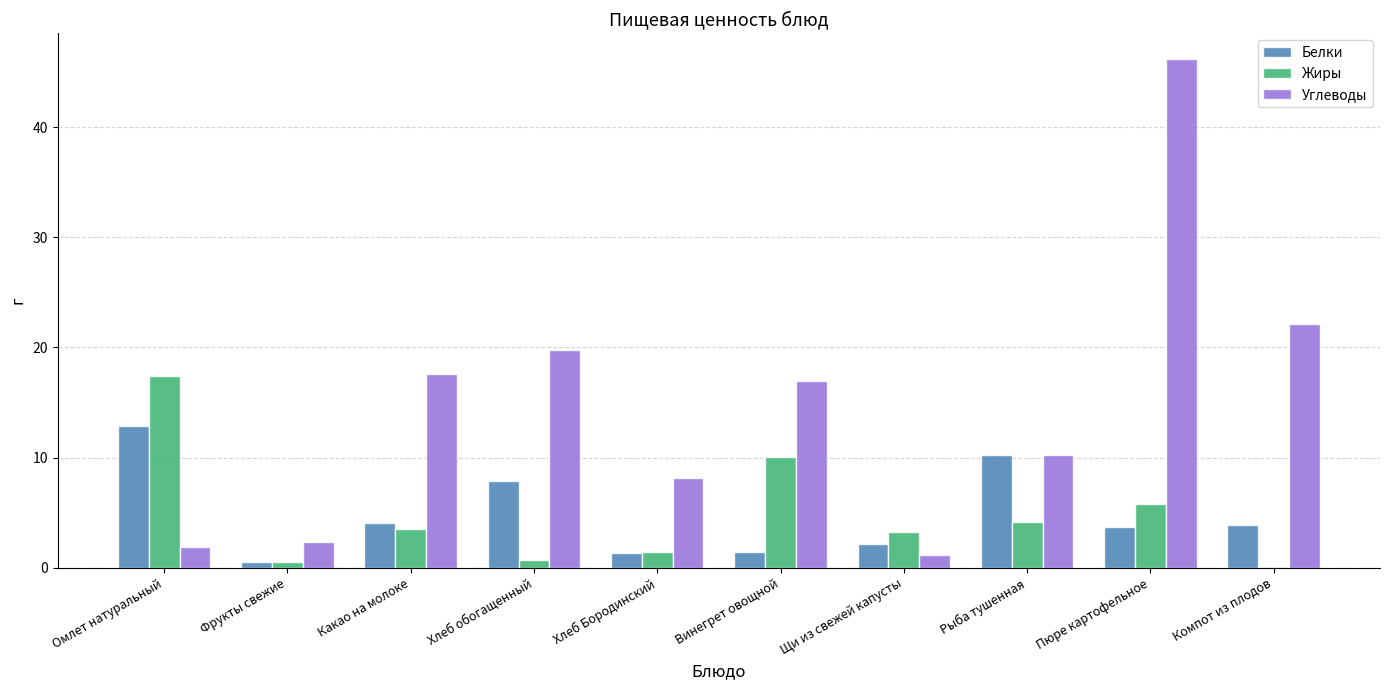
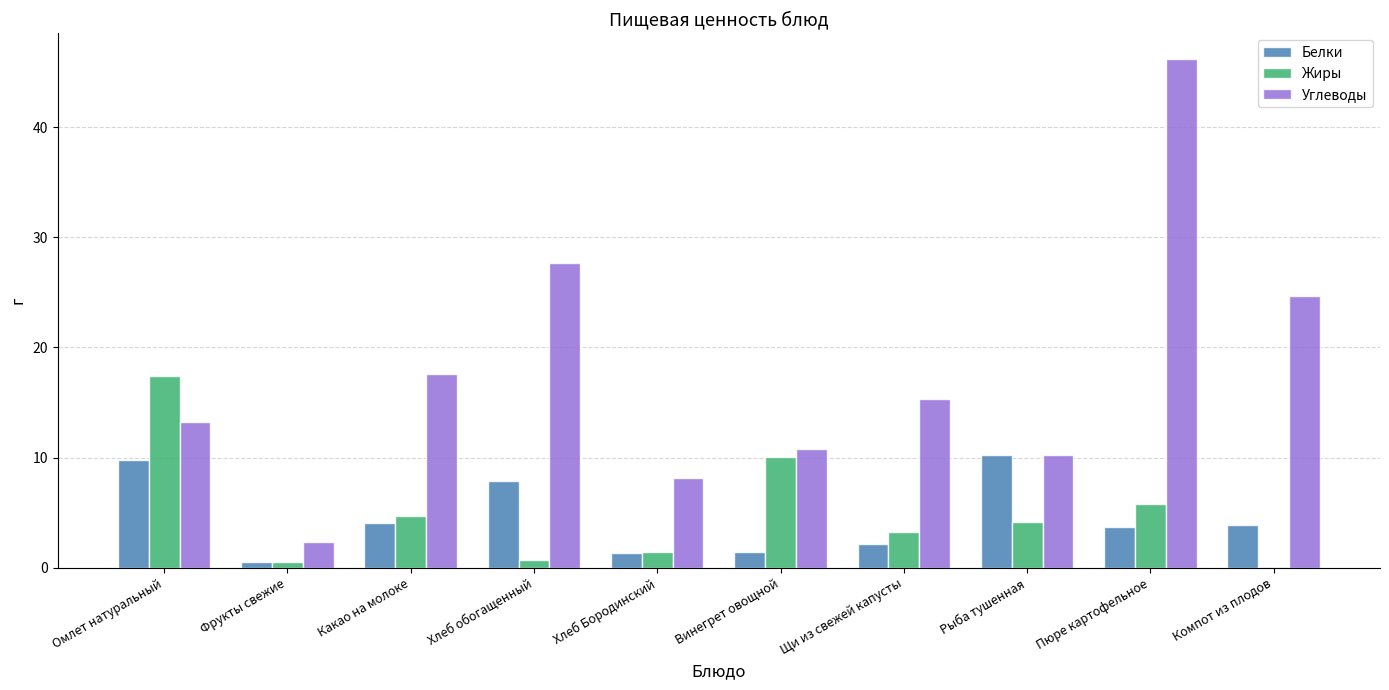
Белки, Омлет натуральный: 12.9 -> 9.8
Углеводы, Омлет натуральный: 1.9 -> 13.3
Жиры, Какао на молоке: 3.5 -> 4.7
Углеводы, Хлеб обогащенный: 19.8 -> 27.7
Углеводы, Винегрет овощной: 16.9 -> 10.8
Углеводы, Щи из свежей капусты: 1.1 -> 15.3
Углеводы, Компот из плодов: 22.1 -> 24.7
